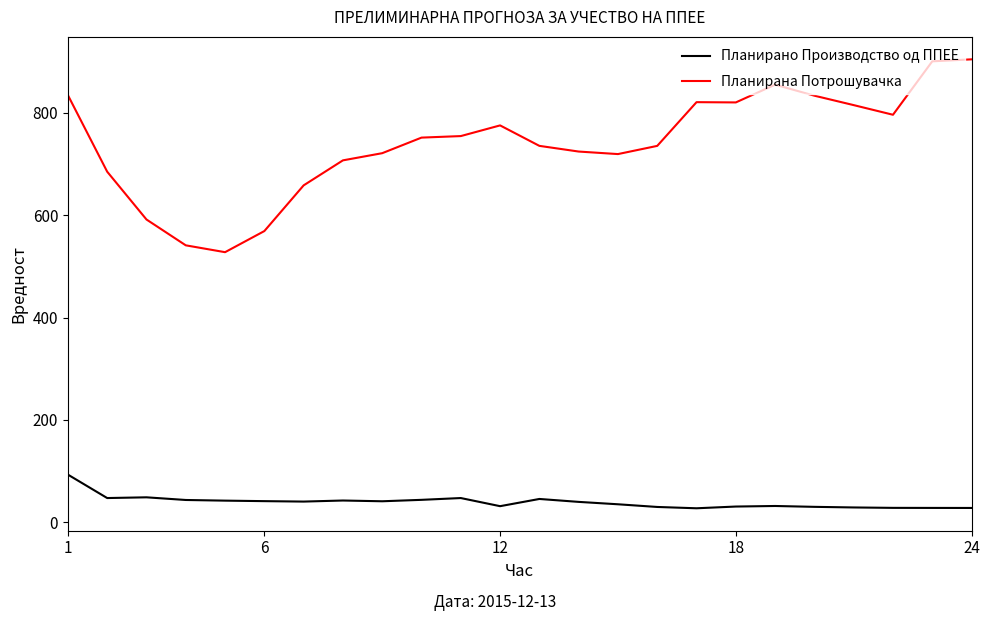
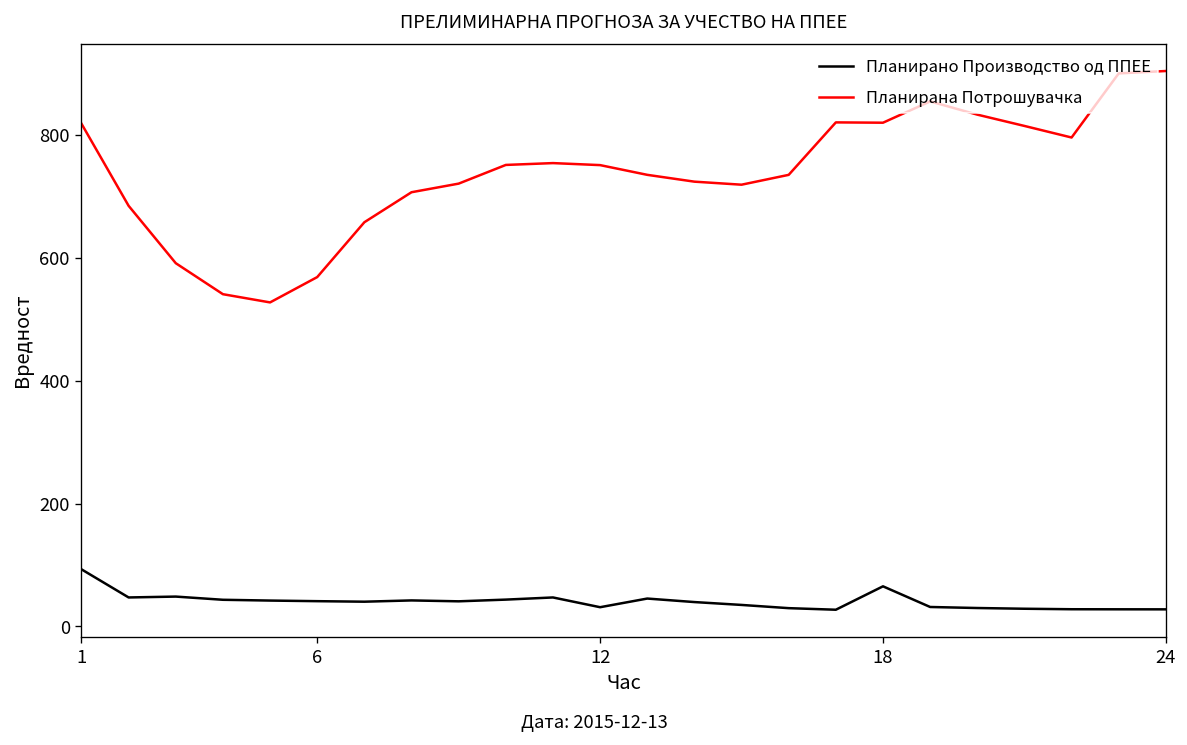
Планирана Потрошувачка, 1: 830 -> 820
Планирана Потрошувачка, 12: 780 -> 750
Планирано Производство од ППЕЕ, 18: 30 -> 70
